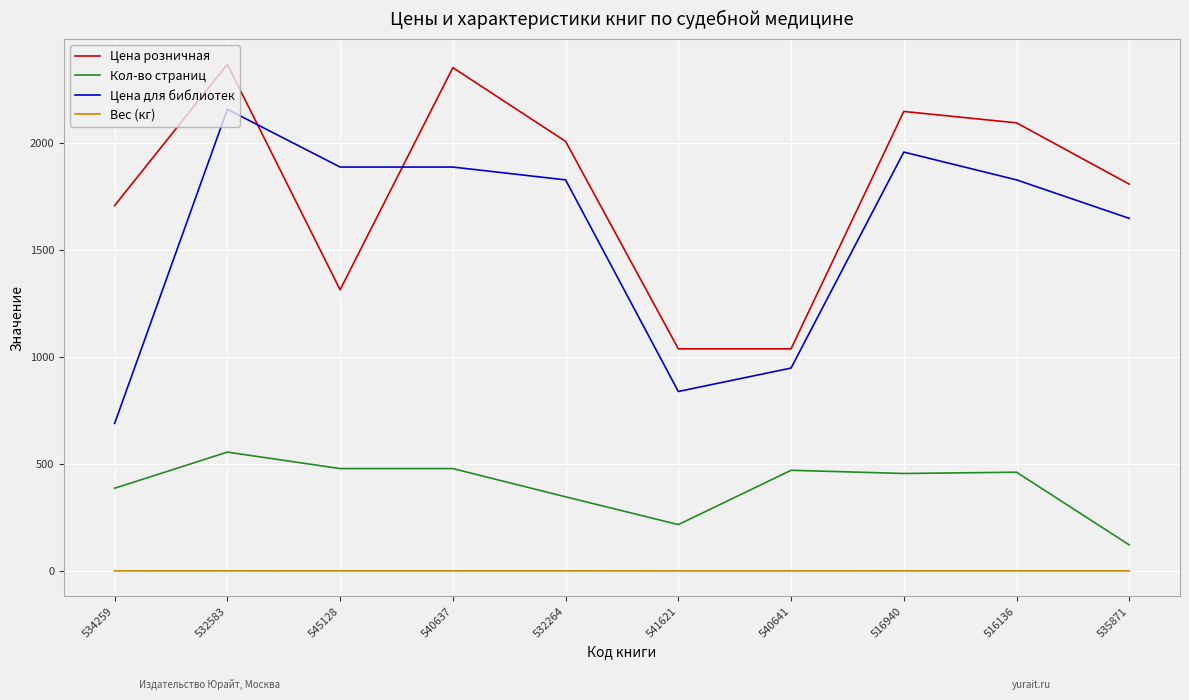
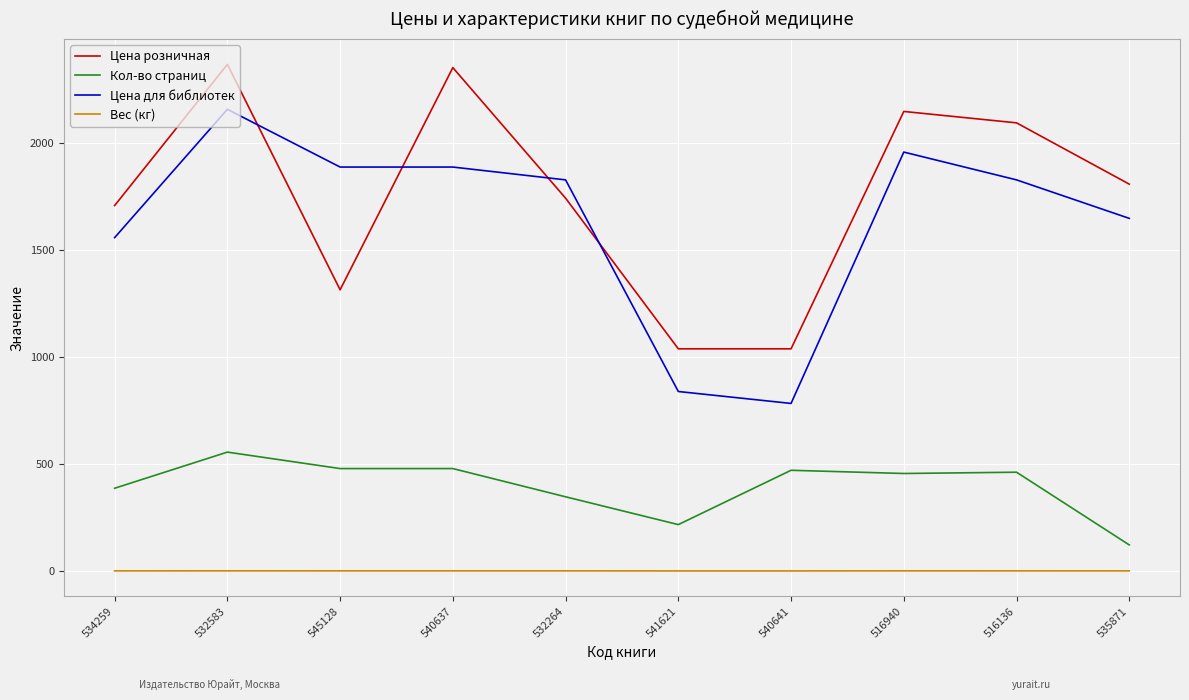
Цена для библиотек, 534259: 690 -> 1560
Цена розничная, 532264: 2010 -> 1740
Цена для библиотек, 540641: 950 -> 780
